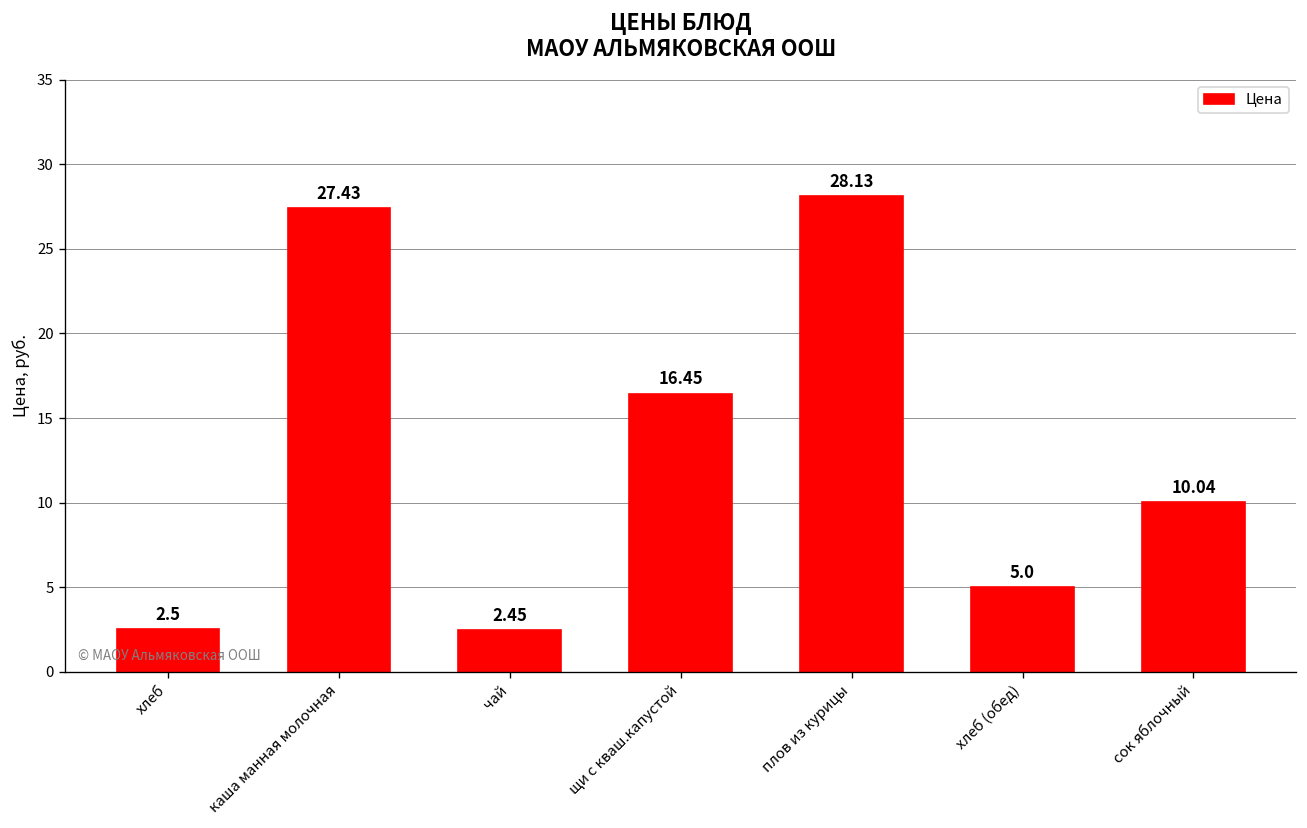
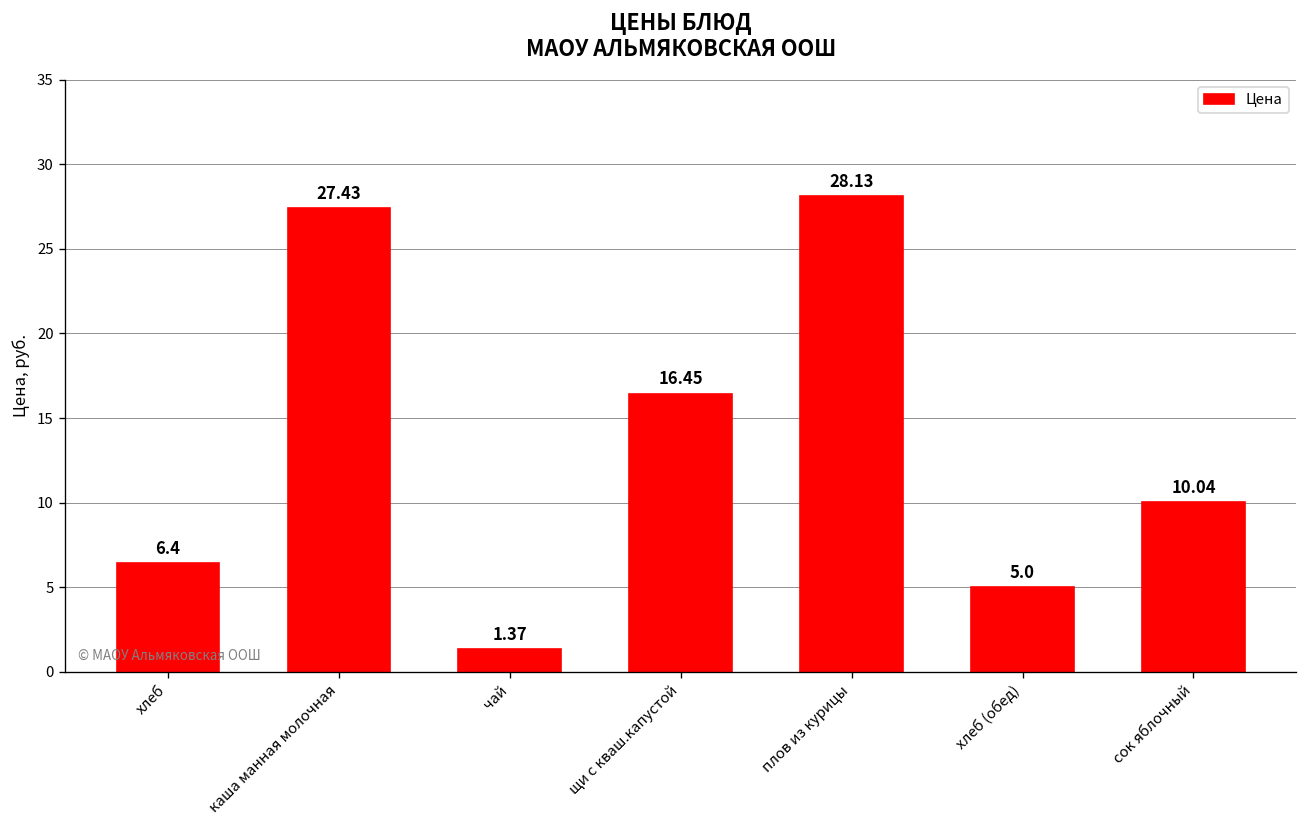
хлеб: 2.5 -> 6.4
чай: 2.45 -> 1.37
